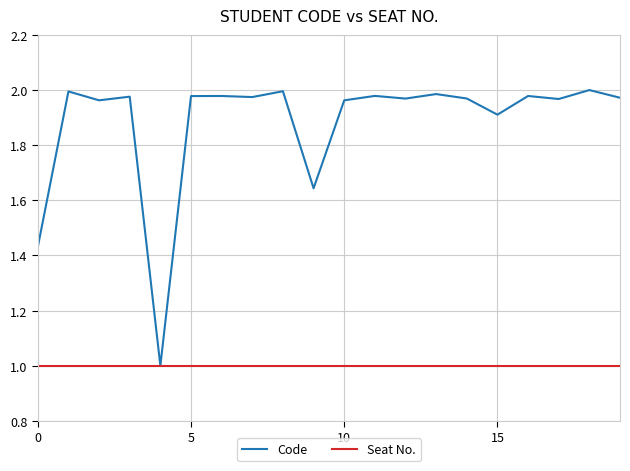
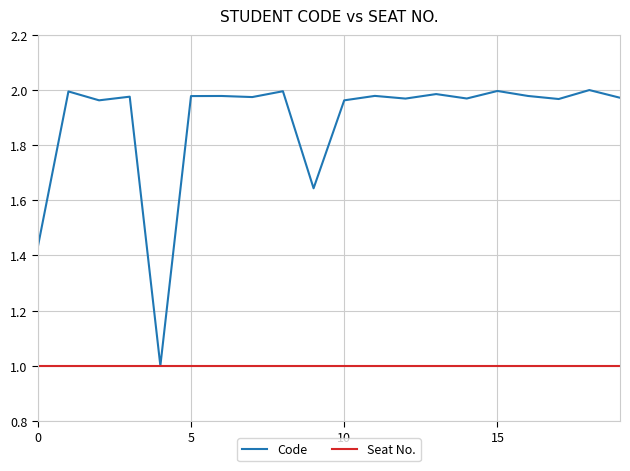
Code, 15: 1.91 -> 2.00
